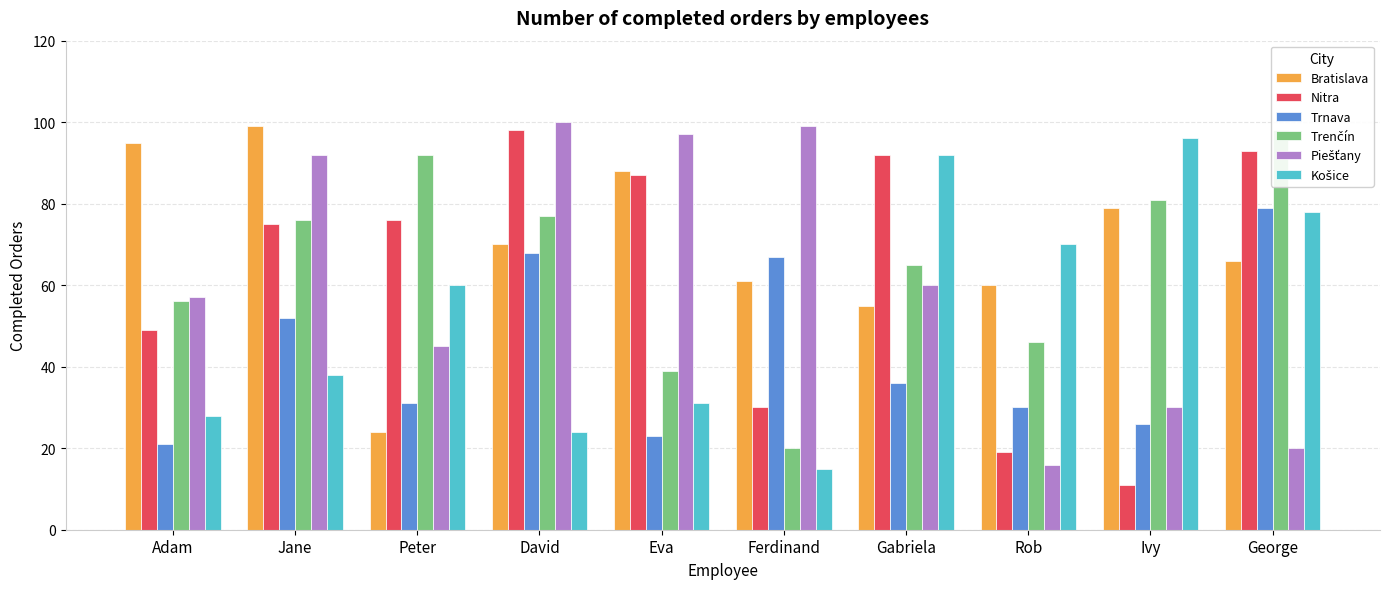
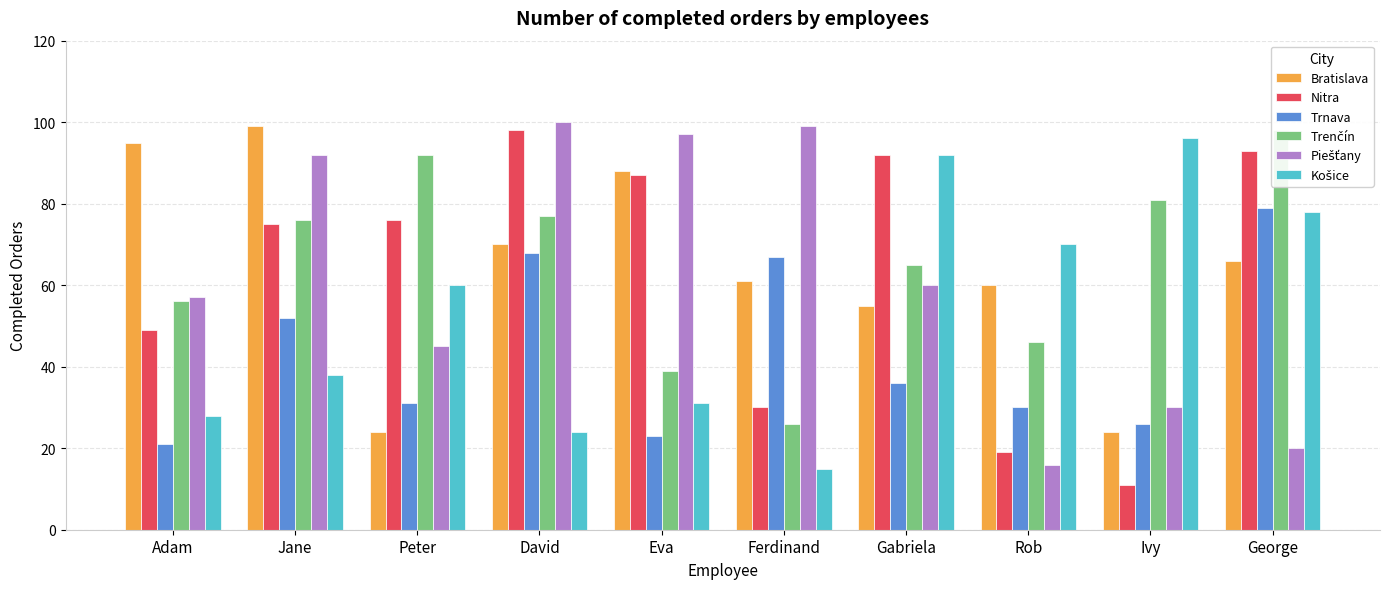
Trenčín, Ferdinand: 20 -> 26
Bratislava, Ivy: 79 -> 24
